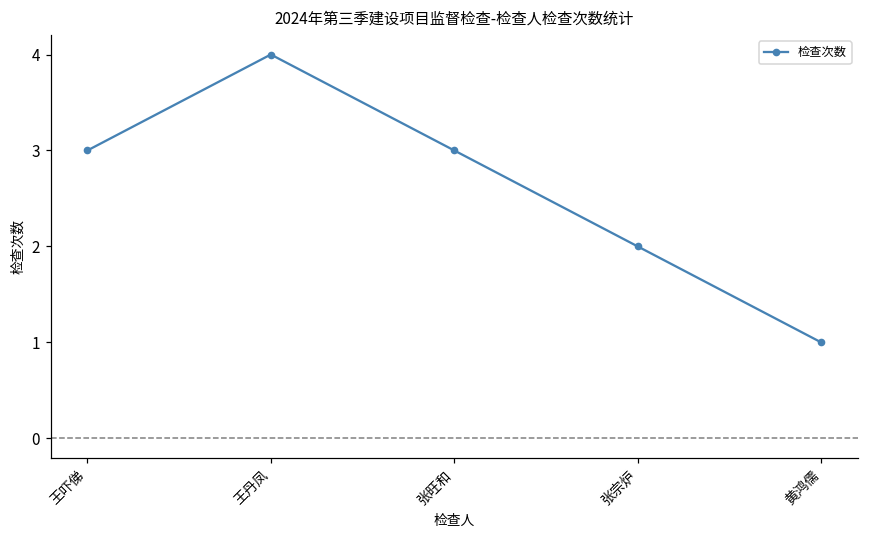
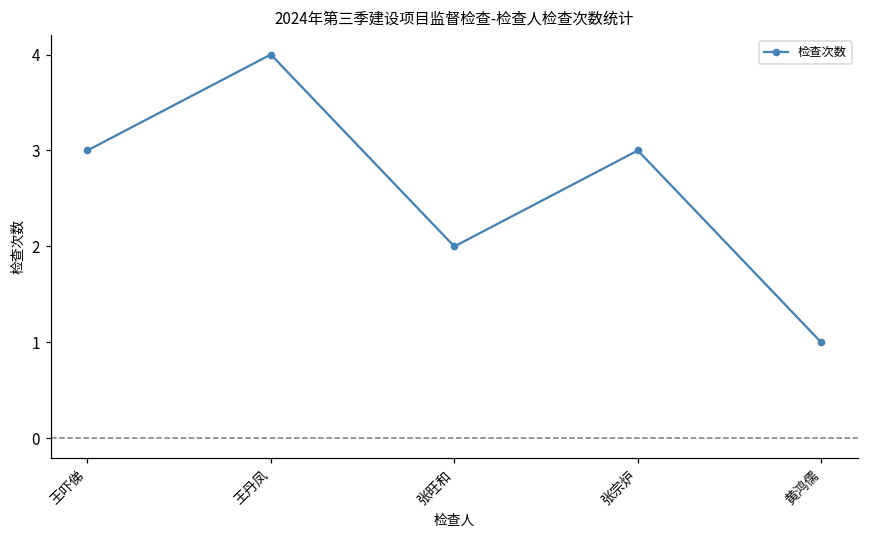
张旺和: 3 -> 2
张宗炉: 2 -> 3
